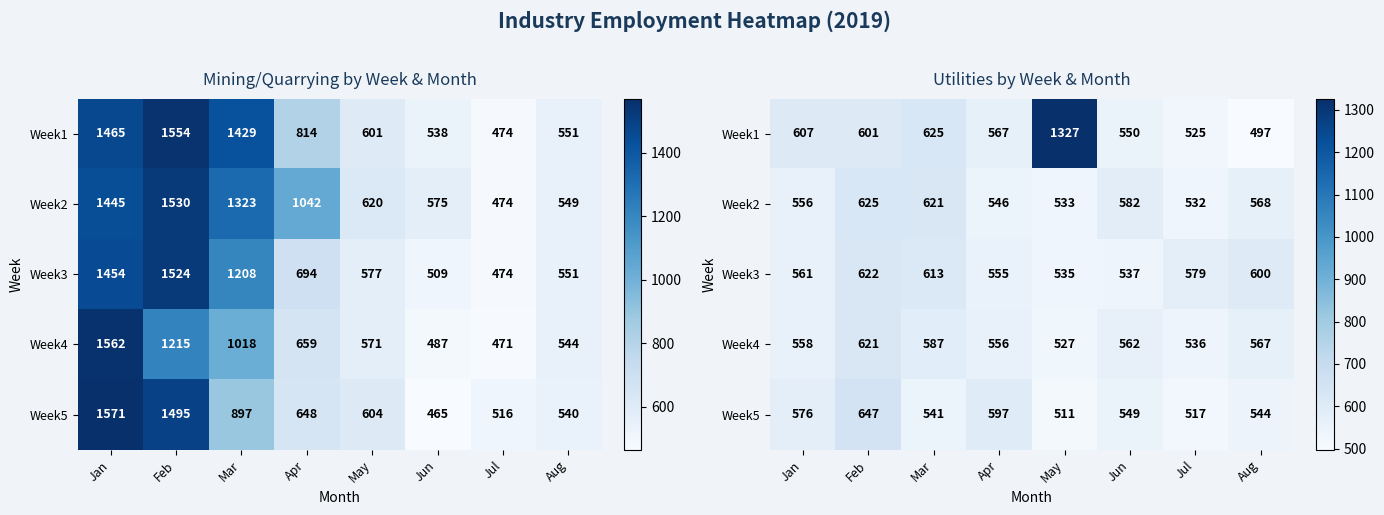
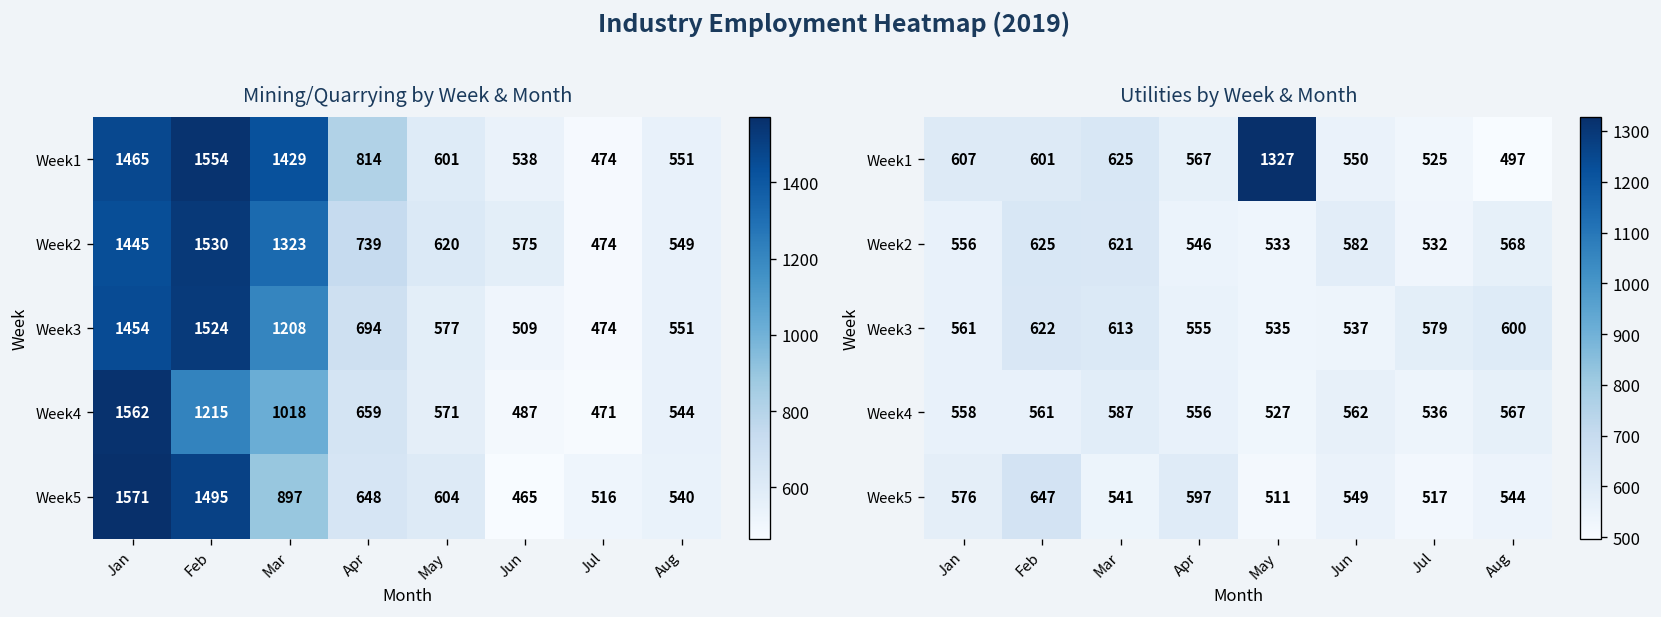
Mining/Quarrying by Week & Month, Week2, Apr: 1042 -> 739
Utilities by Week & Month, Week4, Feb: 621 -> 561
